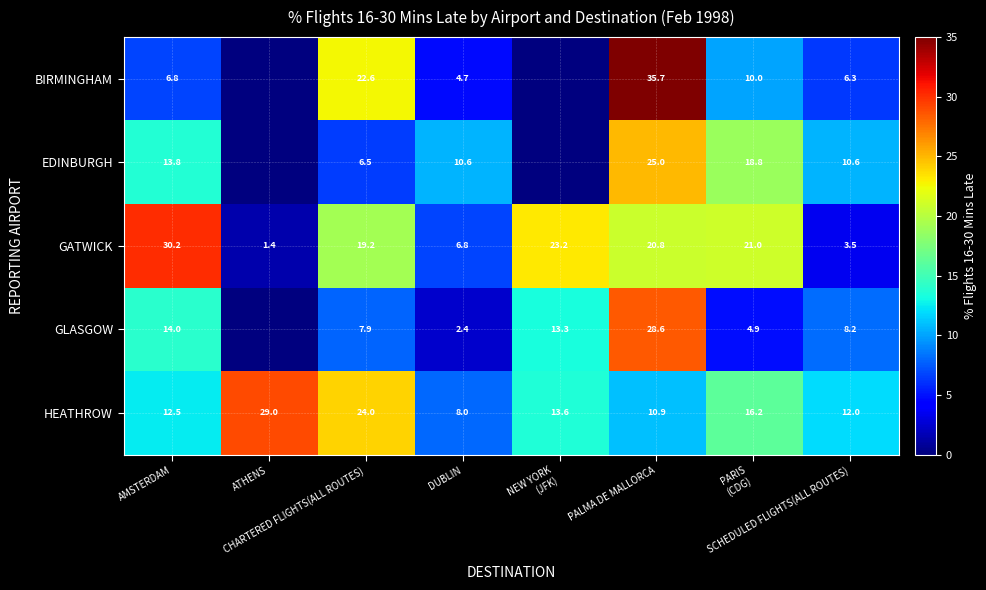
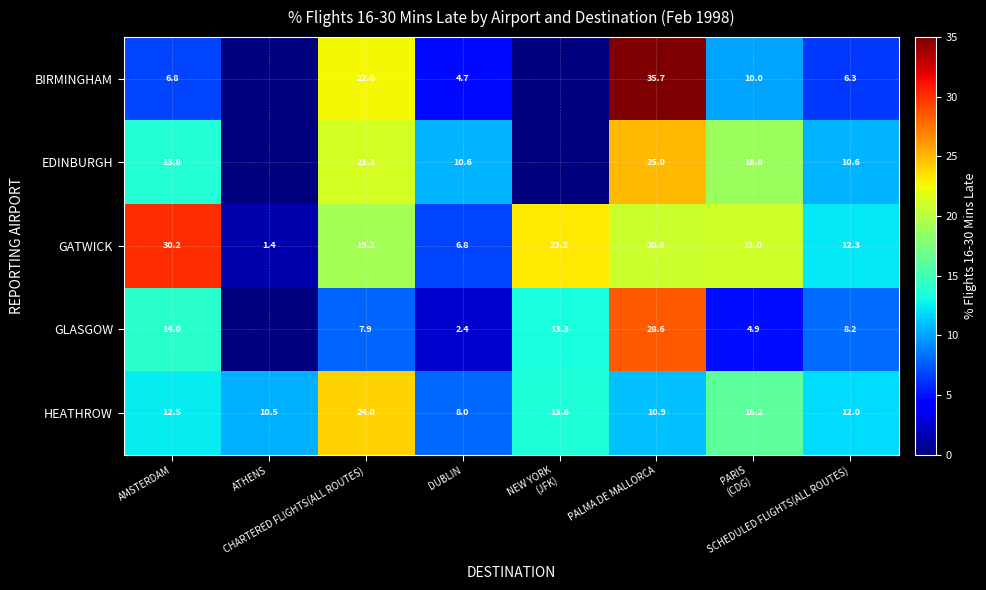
EDINBURGH, CHARTERED FLIGHTS(ALL ROUTES): 6.5 -> 21.3
GATWICK, SCHEDULED FLIGHTS(ALL ROUTES): 3.5 -> 12.3
HEATHROW, ATHENS: 29.0 -> 10.5
